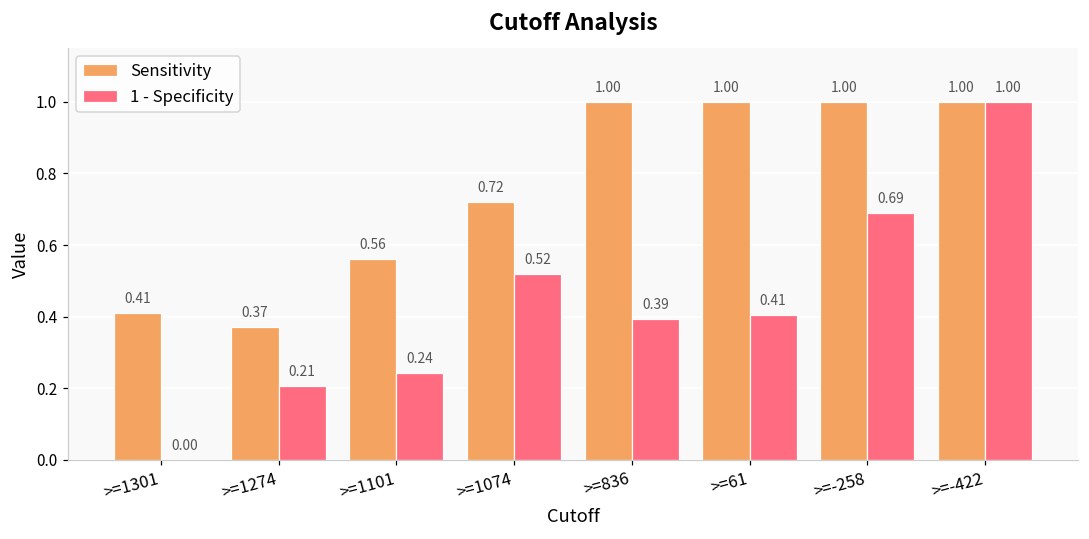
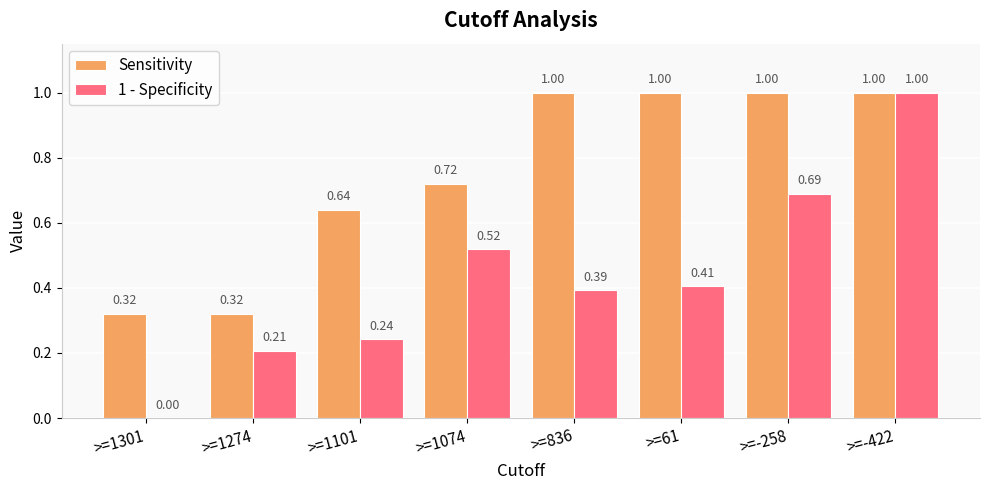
Sensitivity, >=1301: 0.41 -> 0.32
Sensitivity, >=1274: 0.37 -> 0.32
Sensitivity, >=1101: 0.56 -> 0.64
